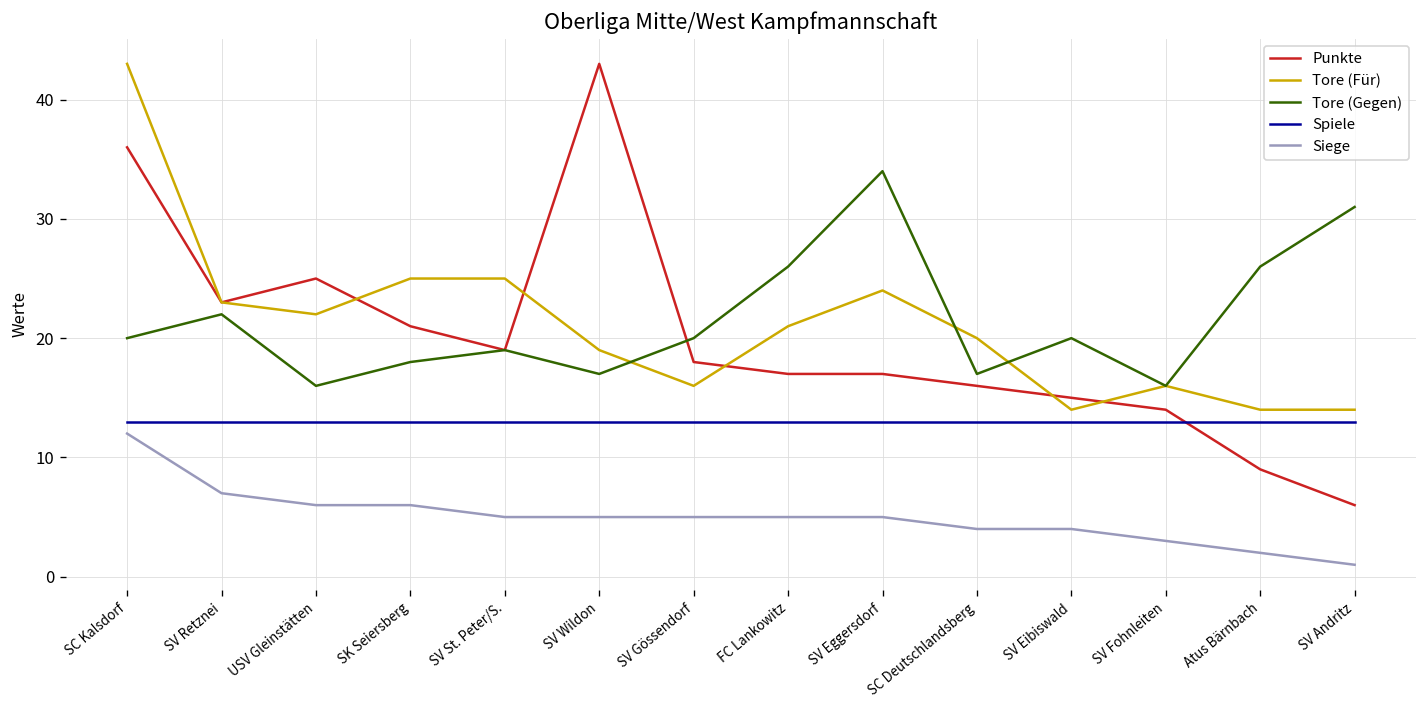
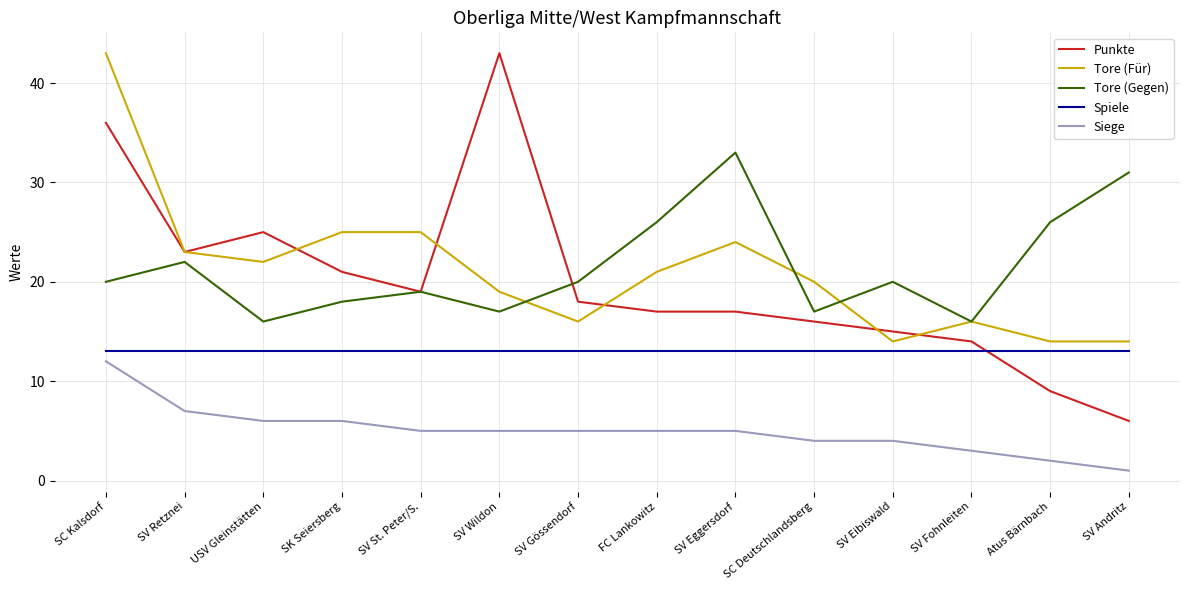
Tore (Gegen), SV Eggersdorf: 34 -> 33
